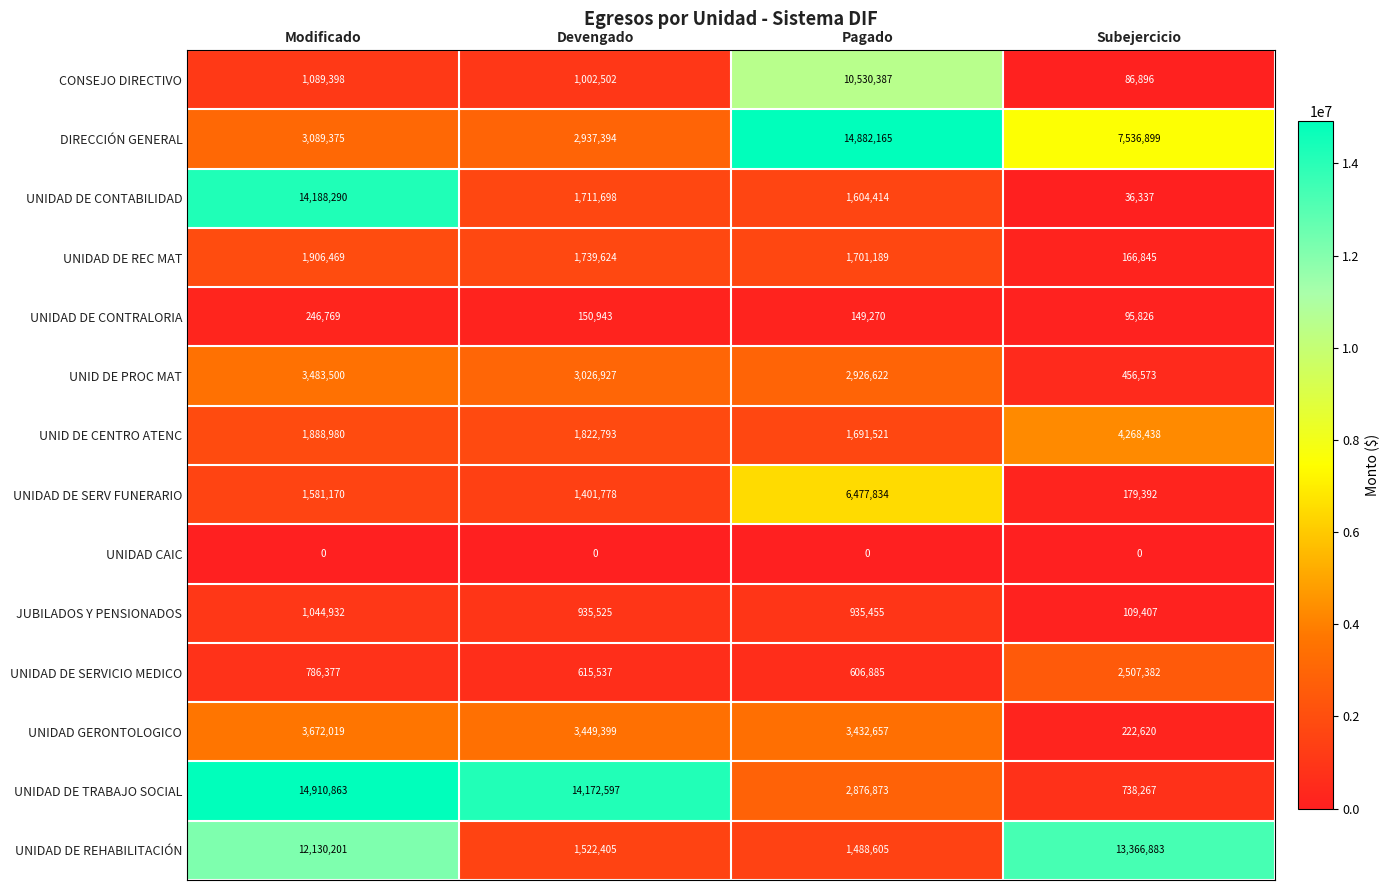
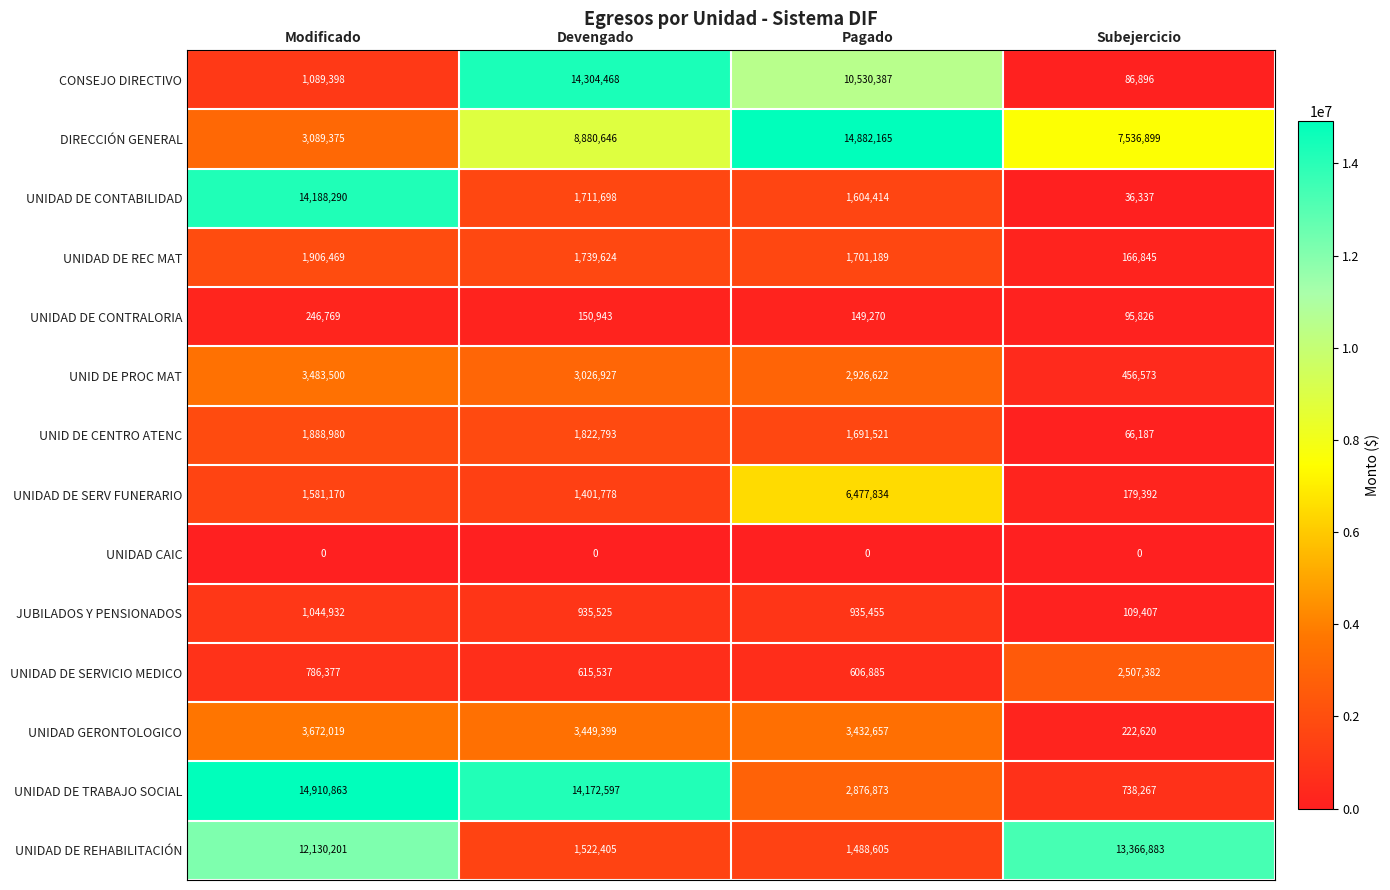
CONSEJO DIRECTIVO, Devengado: 1,002,502 -> 14,304,468
DIRECCIÓN GENERAL, Devengado: 2,937,394 -> 8,880,646
UNID DE CENTRO ATENC, Subejercicio: 4,268,438 -> 66,187
